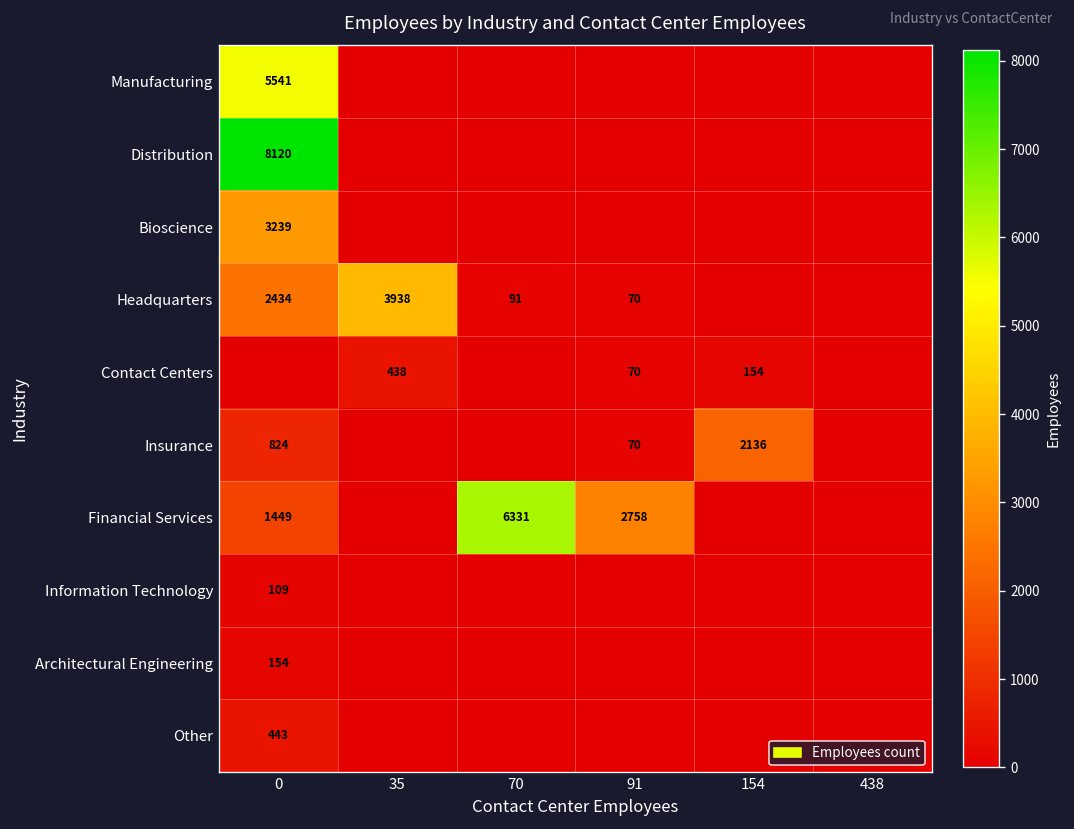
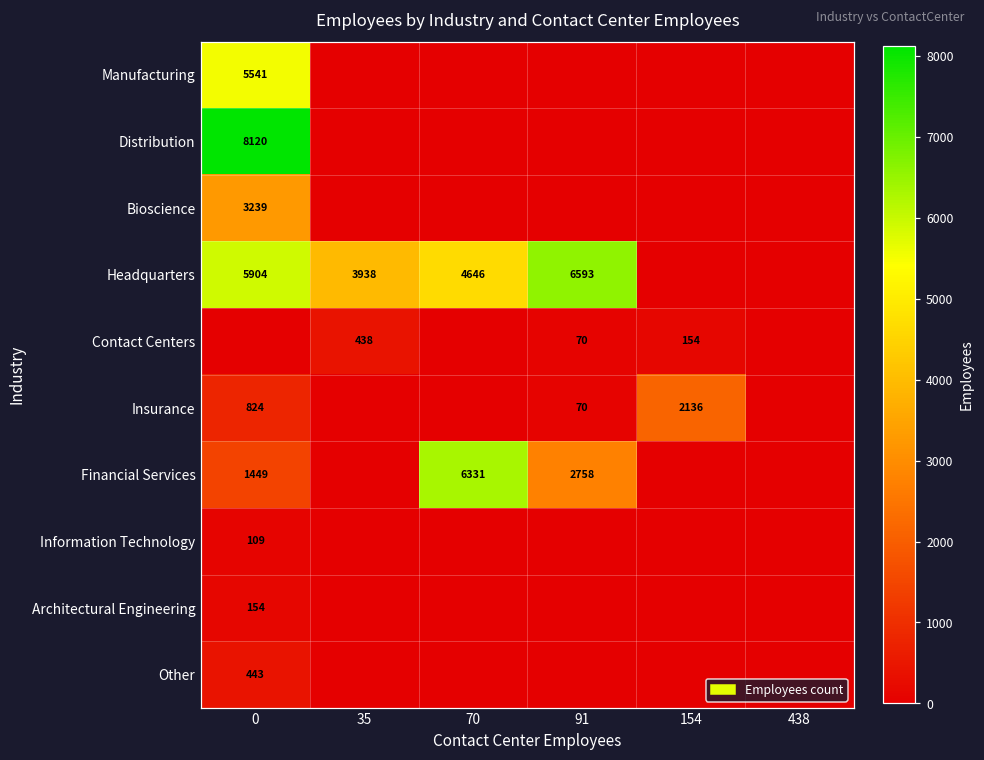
Headquarters, 0: 2434 -> 5904
Headquarters, 70: 91 -> 4646
Headquarters, 91: 70 -> 6593
